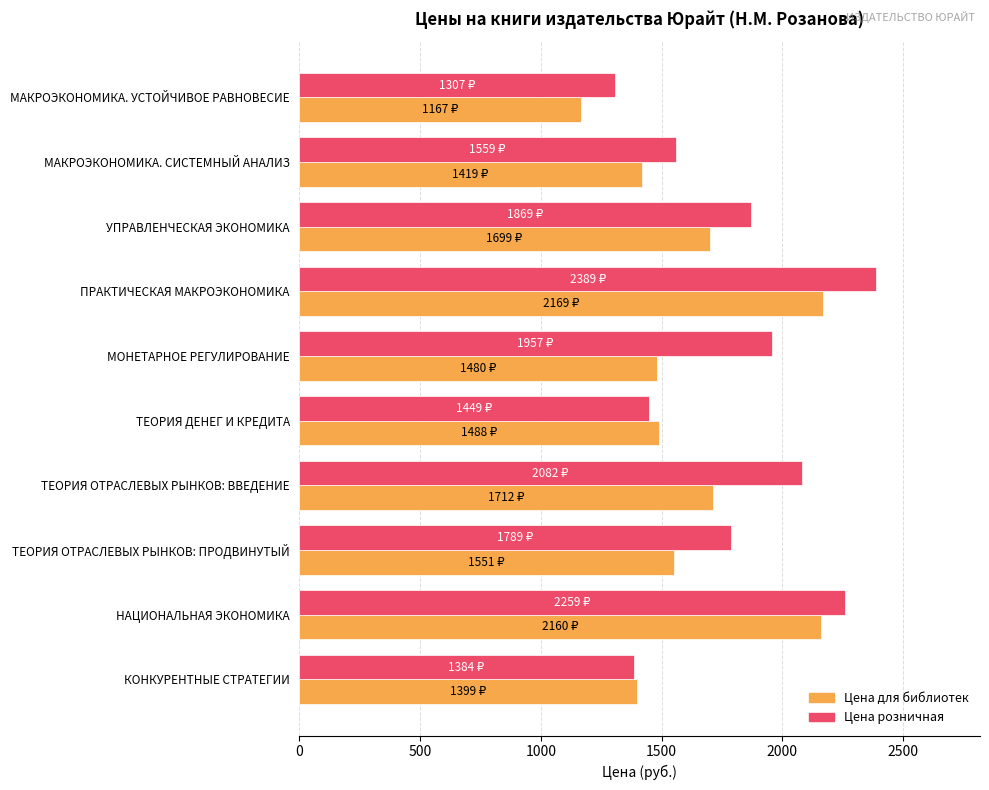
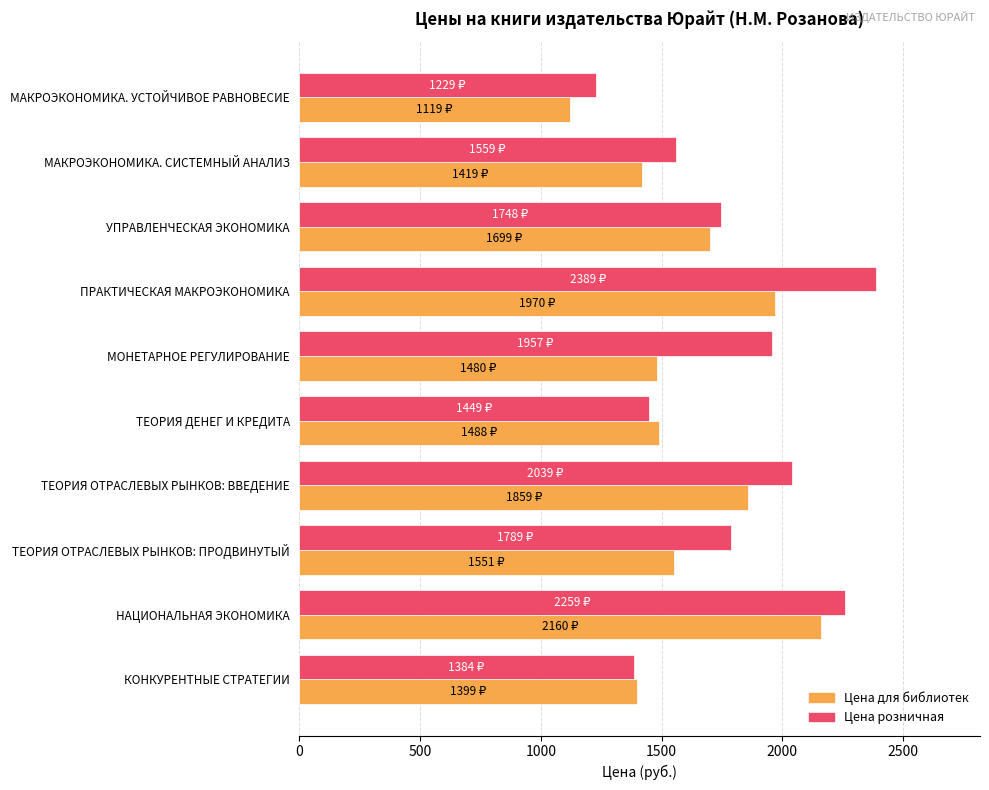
Цена розничная, МАКРОЭКОНОМИКА. УСТОЙЧИВОЕ РАВНОВЕСИЕ: 1307 -> 1229
Цена для библиотек, МАКРОЭКОНОМИКА. УСТОЙЧИВОЕ РАВНОВЕСИЕ: 1167 -> 1119
Цена розничная, УПРАВЛЕНЧЕСКАЯ ЭКОНОМИКА: 1869 -> 1748
Цена для библиотек, ПРАКТИЧЕСКАЯ МАКРОЭКОНОМИКА: 2169 -> 1970
Цена розничная, ТЕОРИЯ ОТРАСЛЕВЫХ РЫНКОВ: ВВЕДЕНИЕ: 2082 -> 2039
Цена для библиотек, ТЕОРИЯ ОТРАСЛЕВЫХ РЫНКОВ: ВВЕДЕНИЕ: 1712 -> 1859
